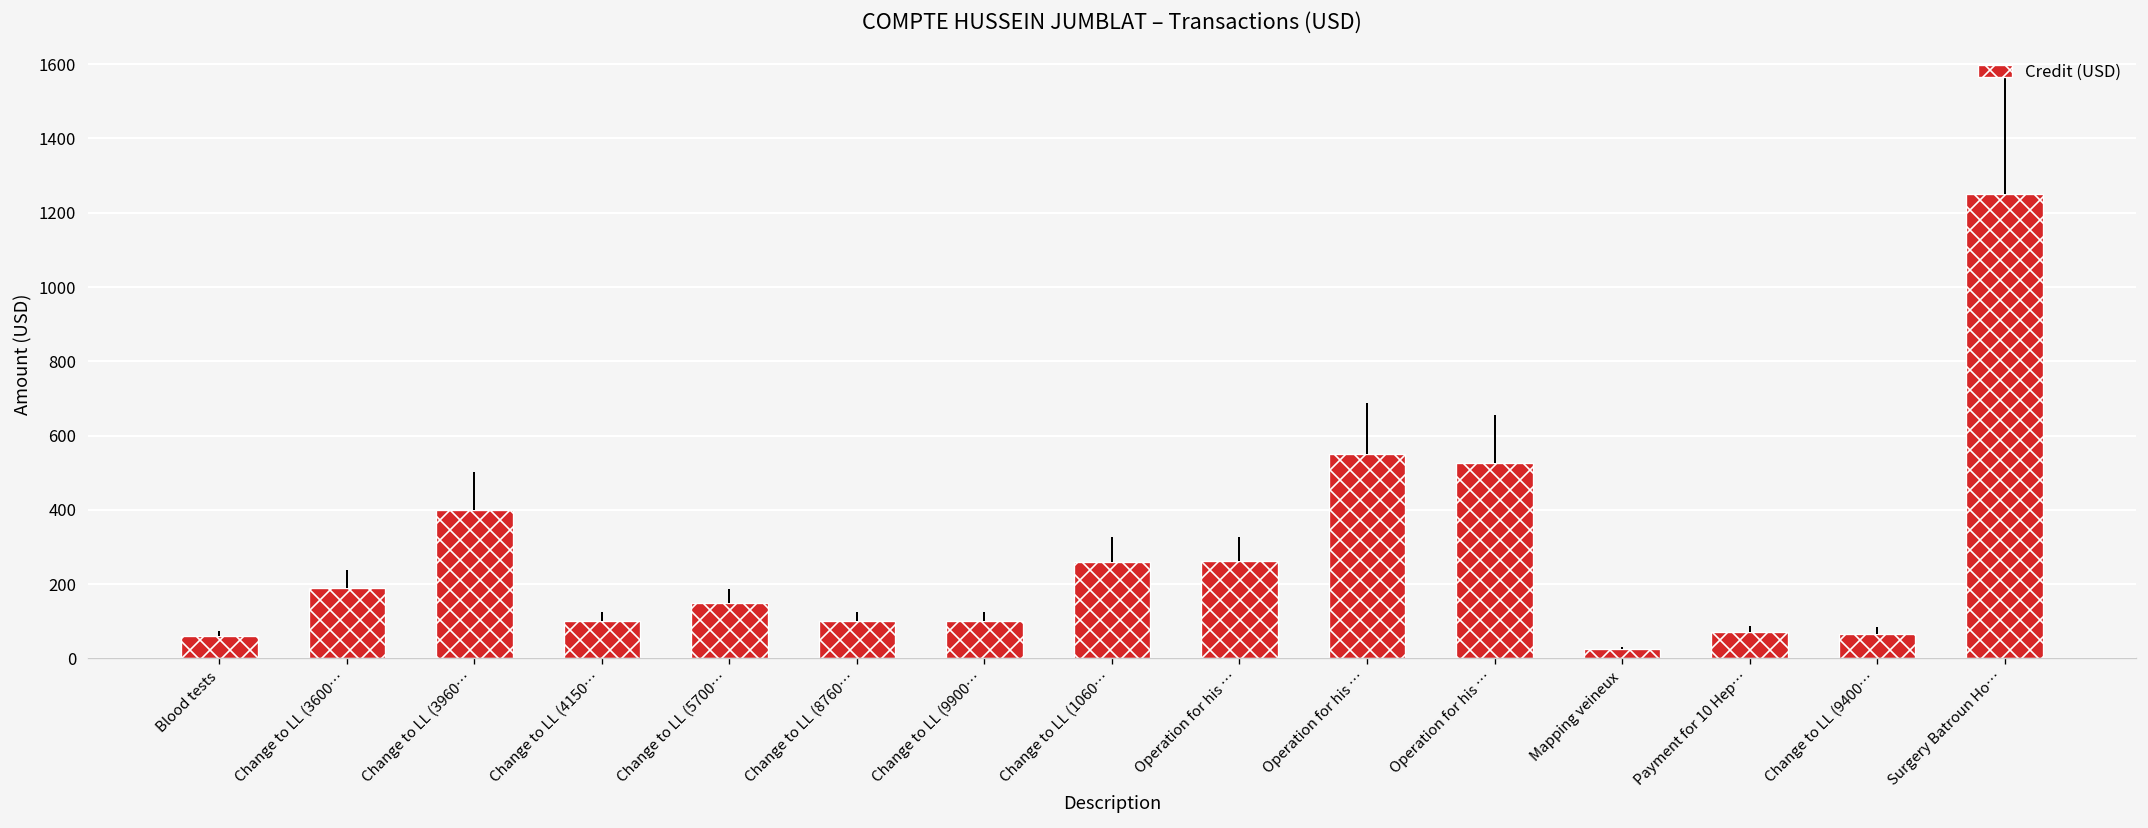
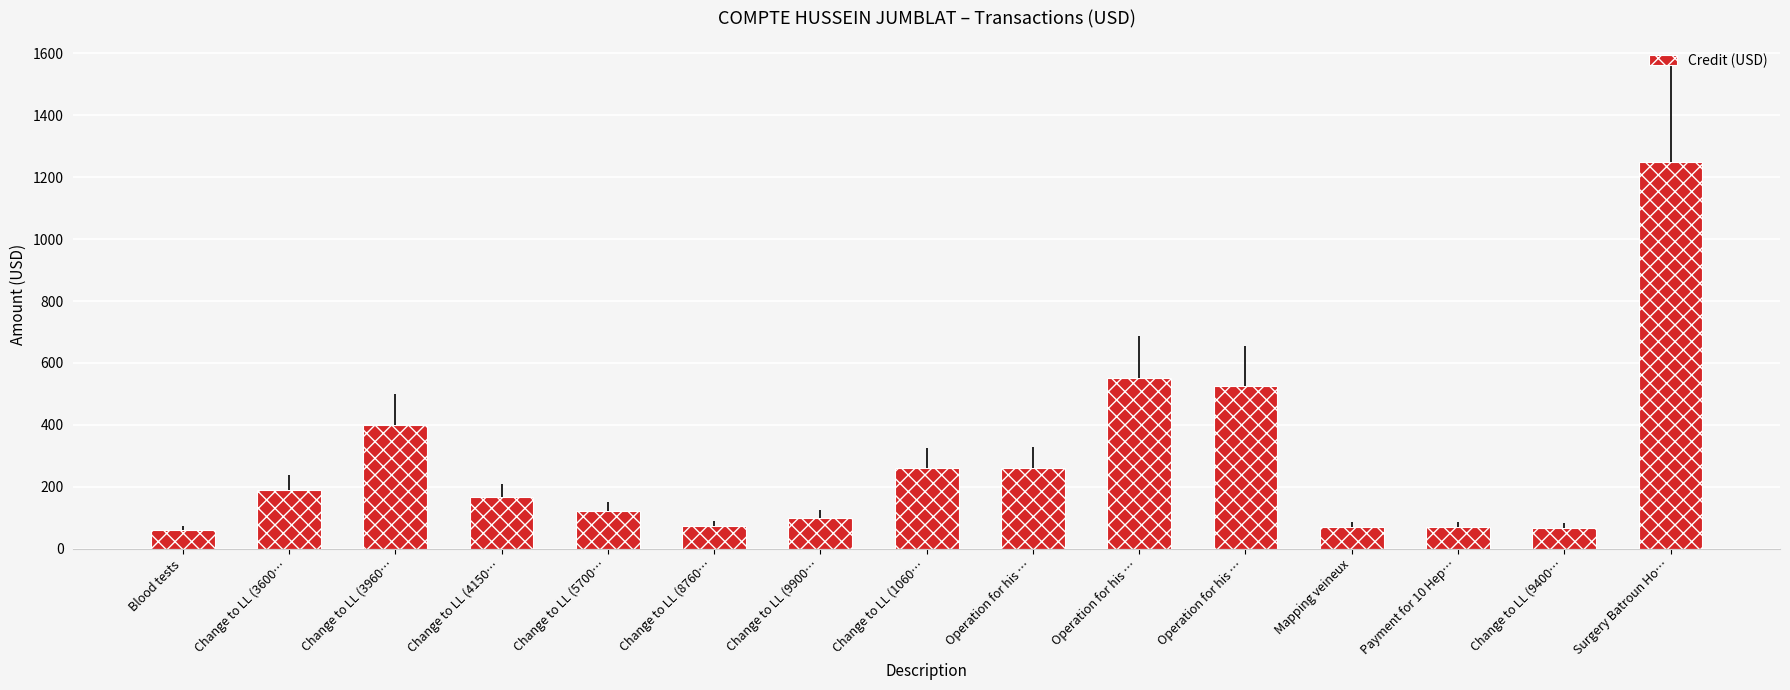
Change to LL (4150…: 100 -> 170
Change to LL (5700…: 150 -> 120
Change to LL (8760…: 100 -> 70
Mapping veineux: 30 -> 70
